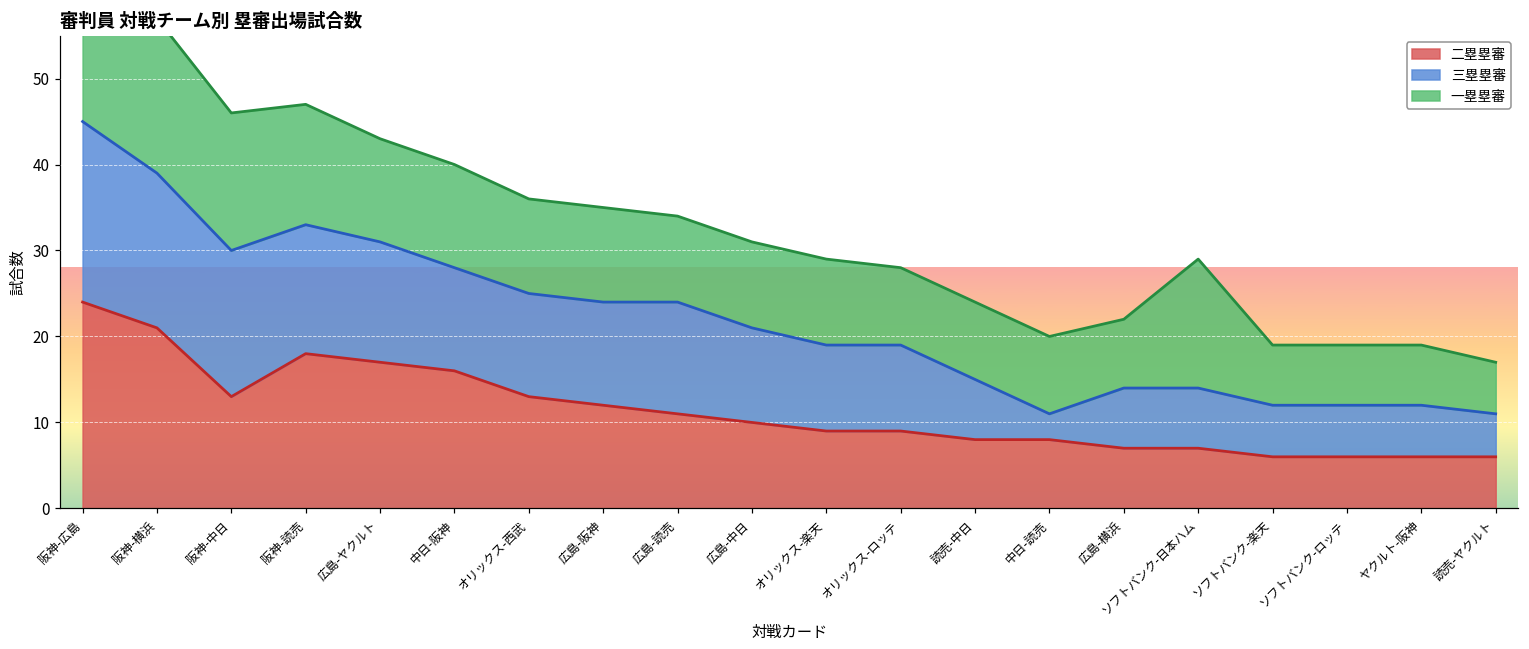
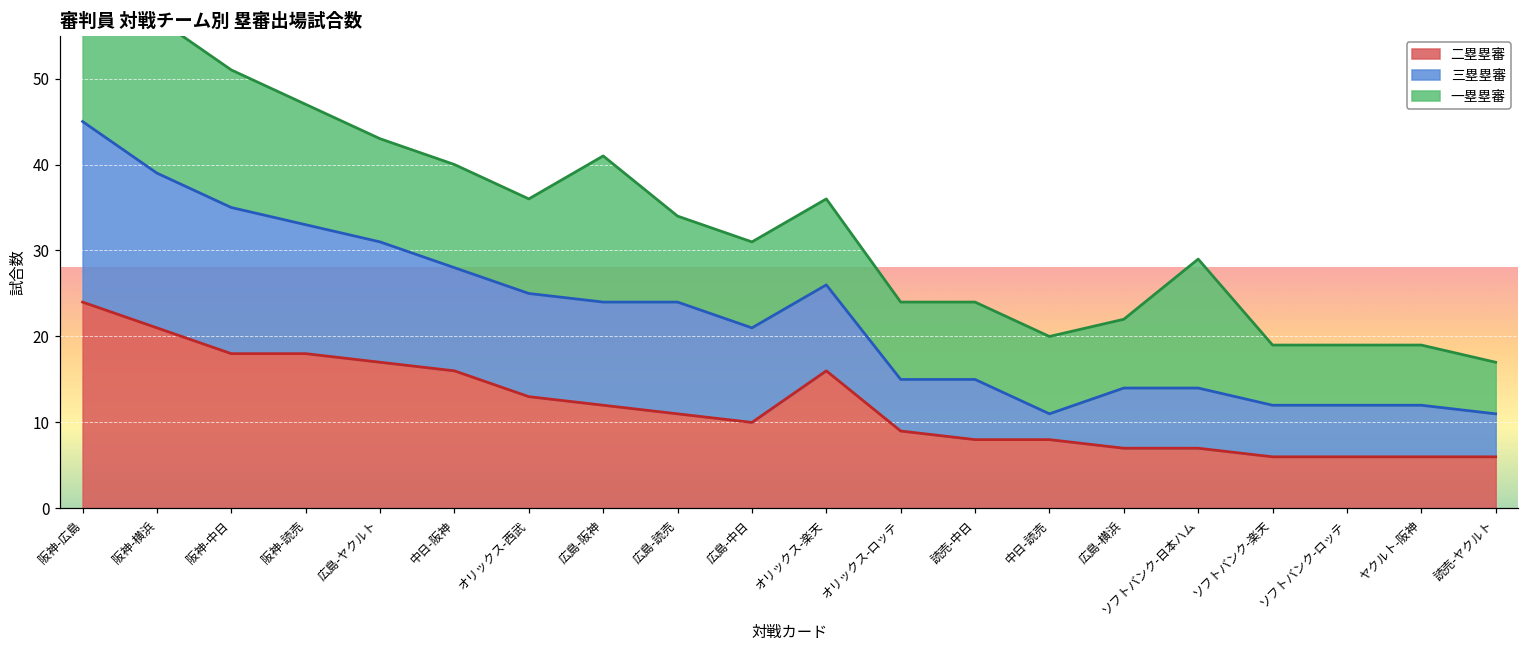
二塁塁審, 阪神-中日: 13 -> 18
一塁塁審, 広島-阪神: 11 -> 17
二塁塁審, オリックス-楽天: 9 -> 16
三塁塁審, オリックス-ロッテ: 10 -> 6
